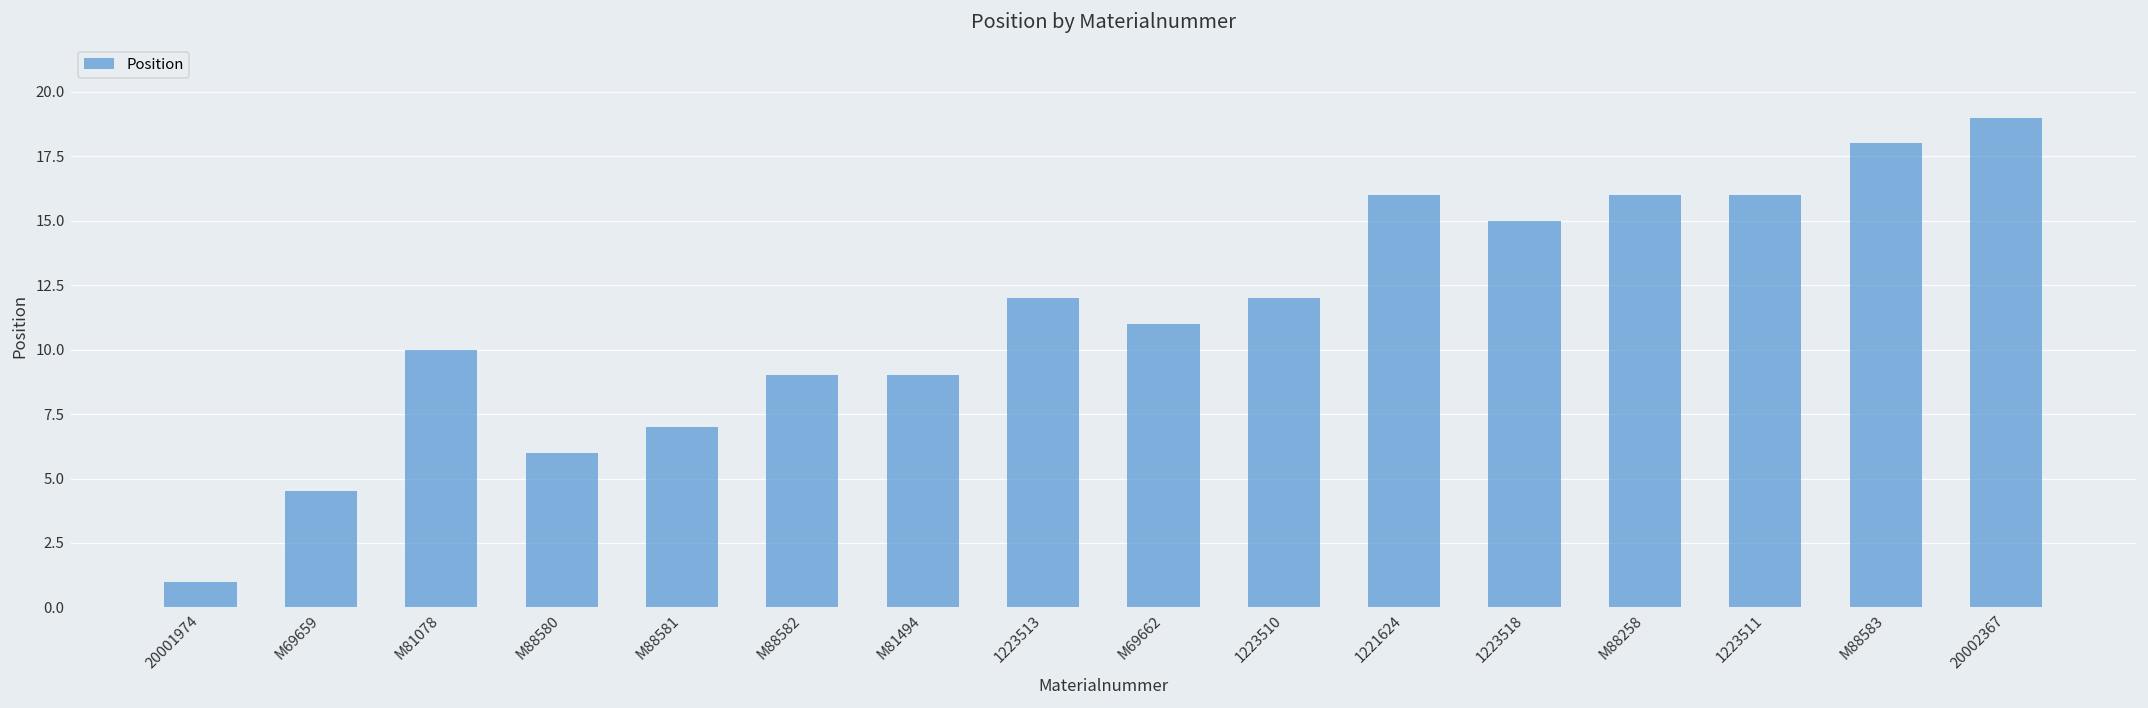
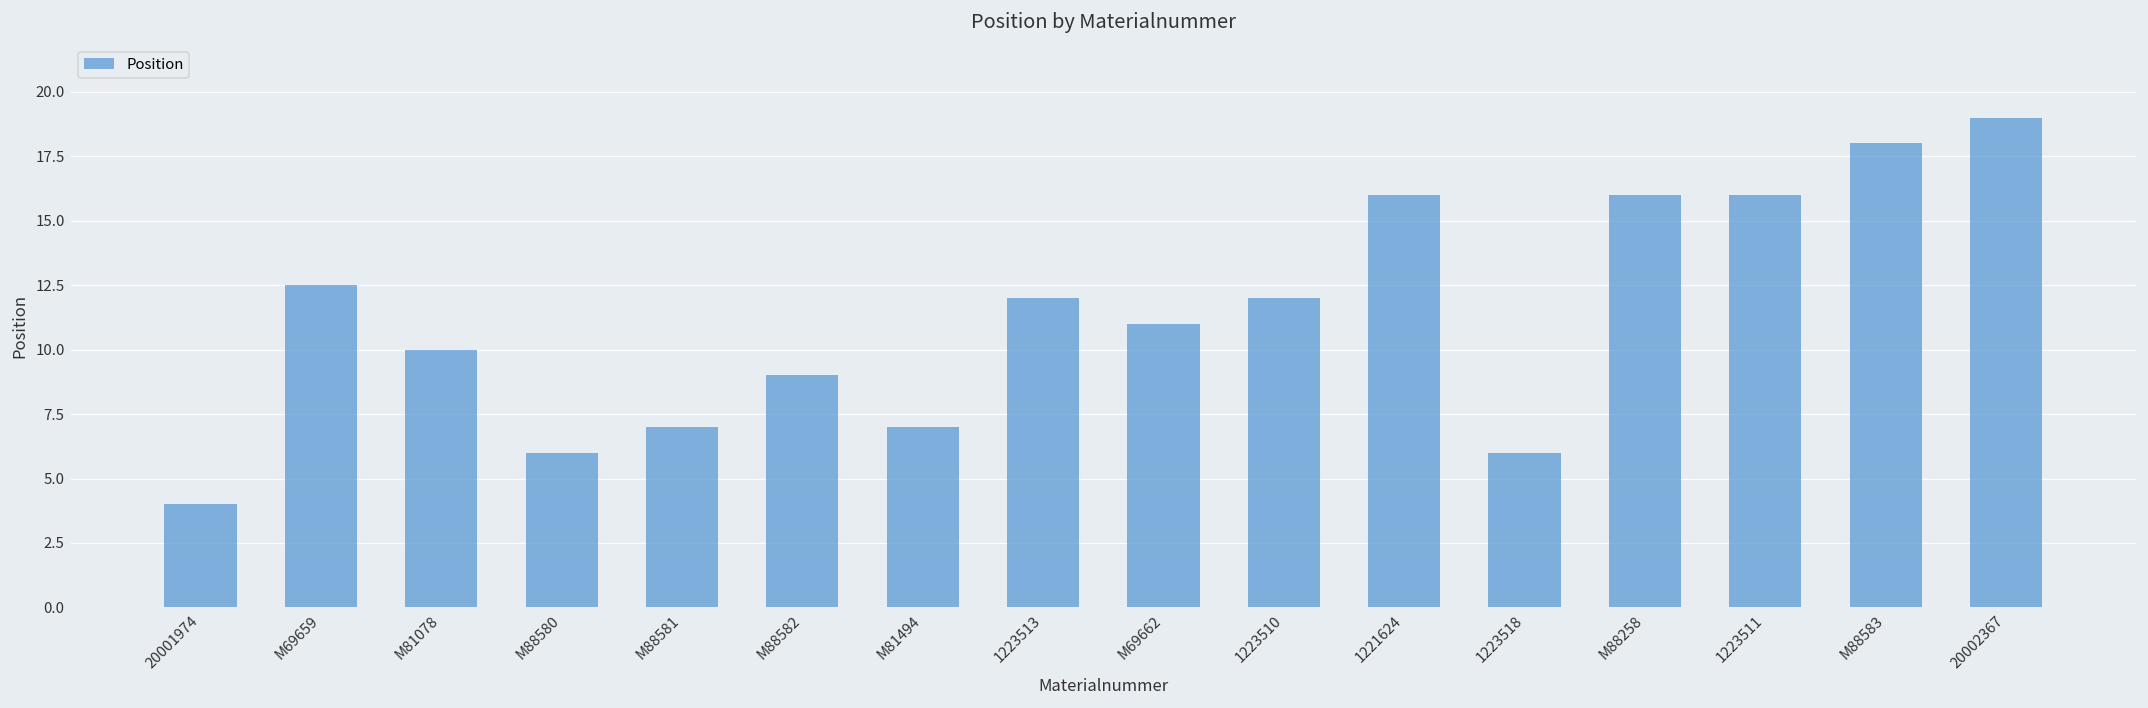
20001974: 1 -> 4
M69659: 4.5 -> 12.5
M81494: 9 -> 7
1223518: 15 -> 6
